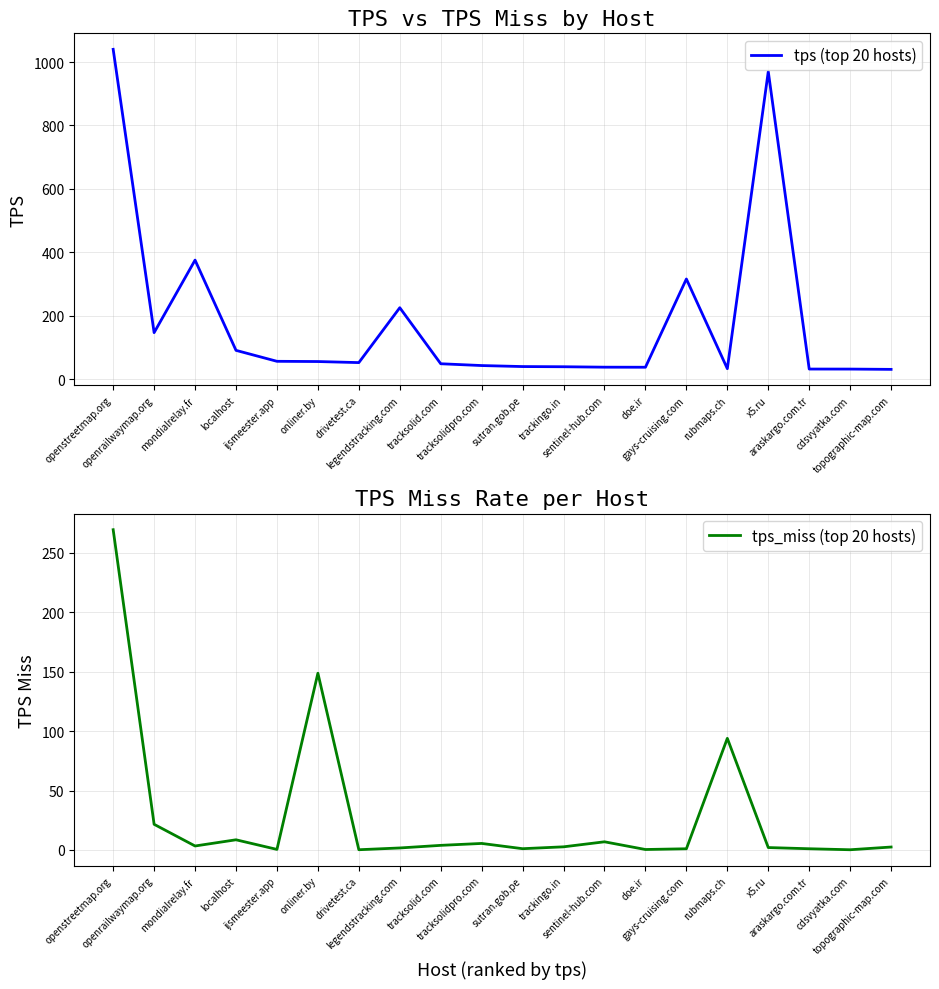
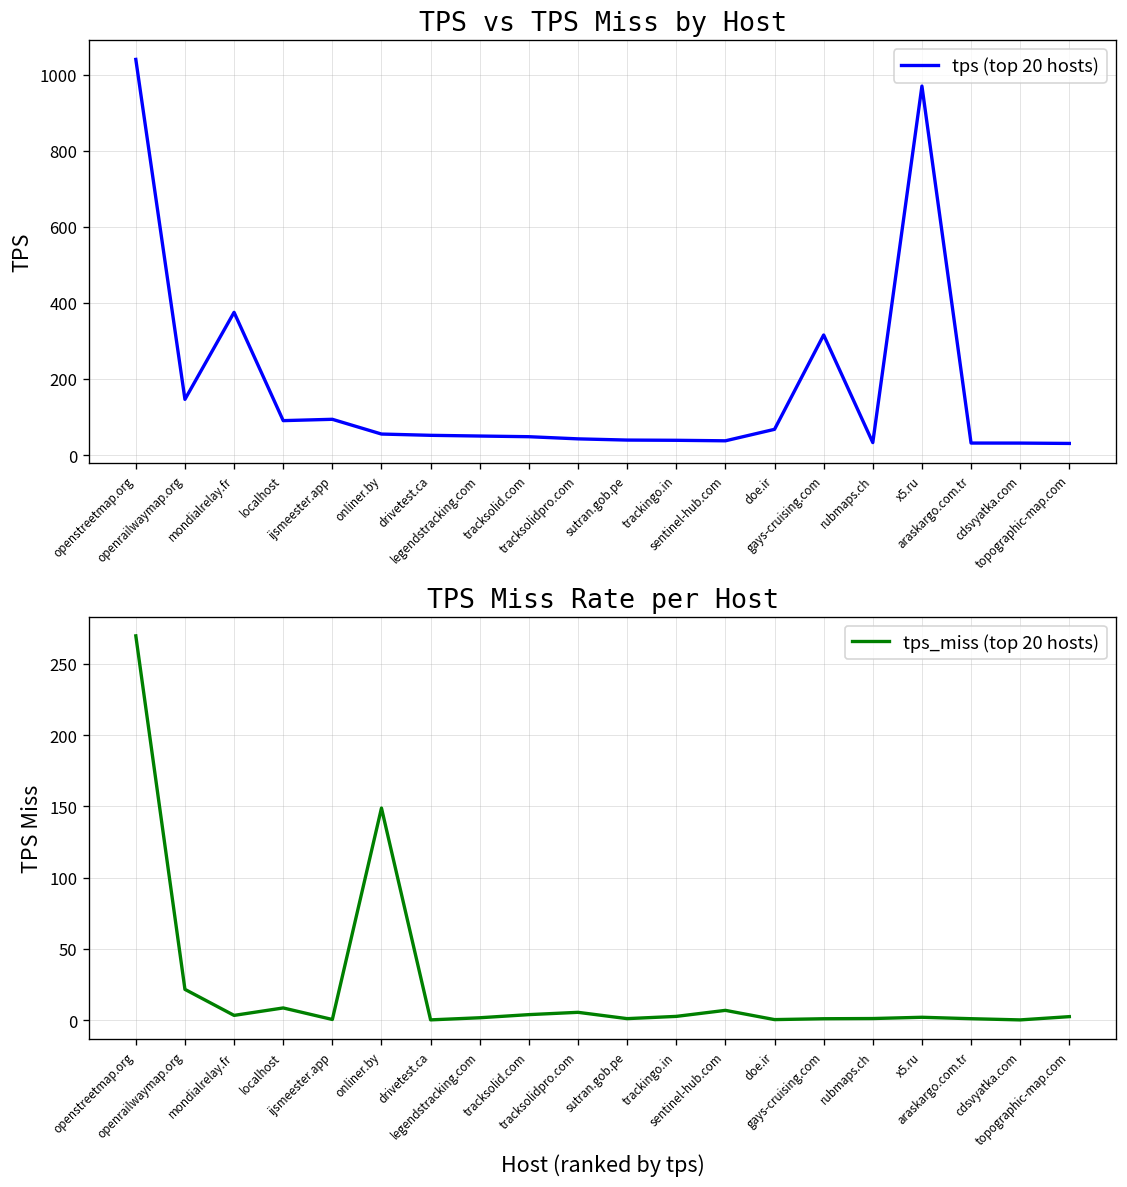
TPS vs TPS Miss by Host, ijsmeester.app: 60 -> 90
TPS vs TPS Miss by Host, legendstracking.com: 220 -> 50
TPS vs TPS Miss by Host, doe.ir: 40 -> 70
TPS Miss Rate per Host, rubmaps.ch: 94 -> 1
